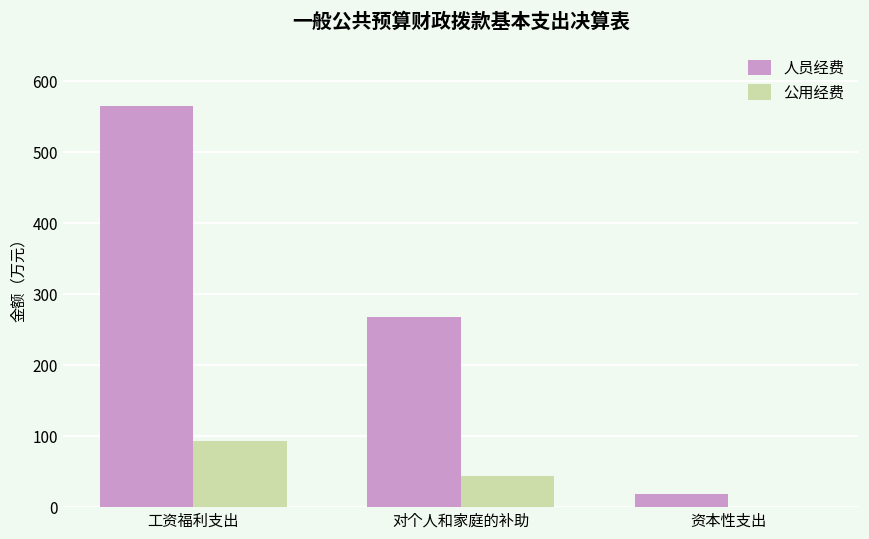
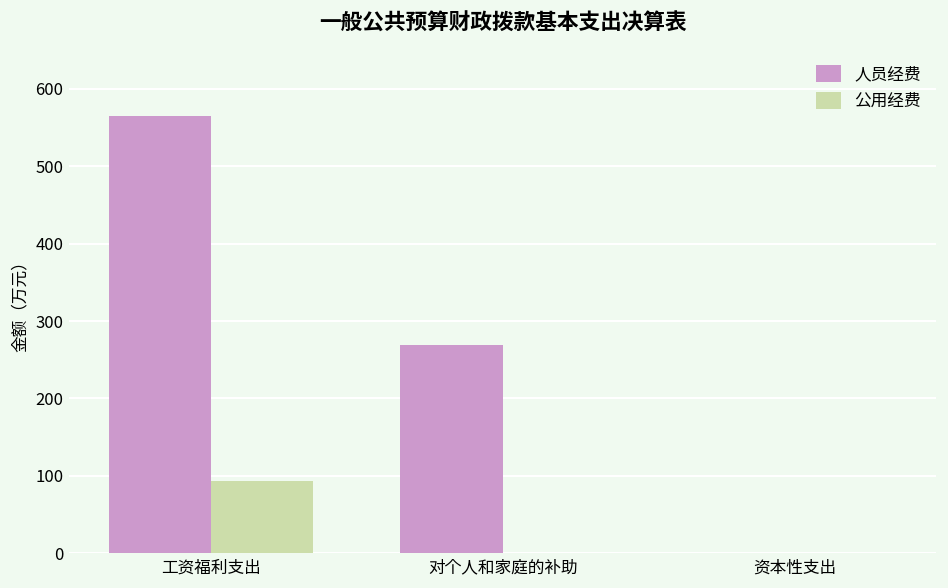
公用经费, 对个人和家庭的补助: 40 -> 0
人员经费, 资本性支出: 20 -> 0
